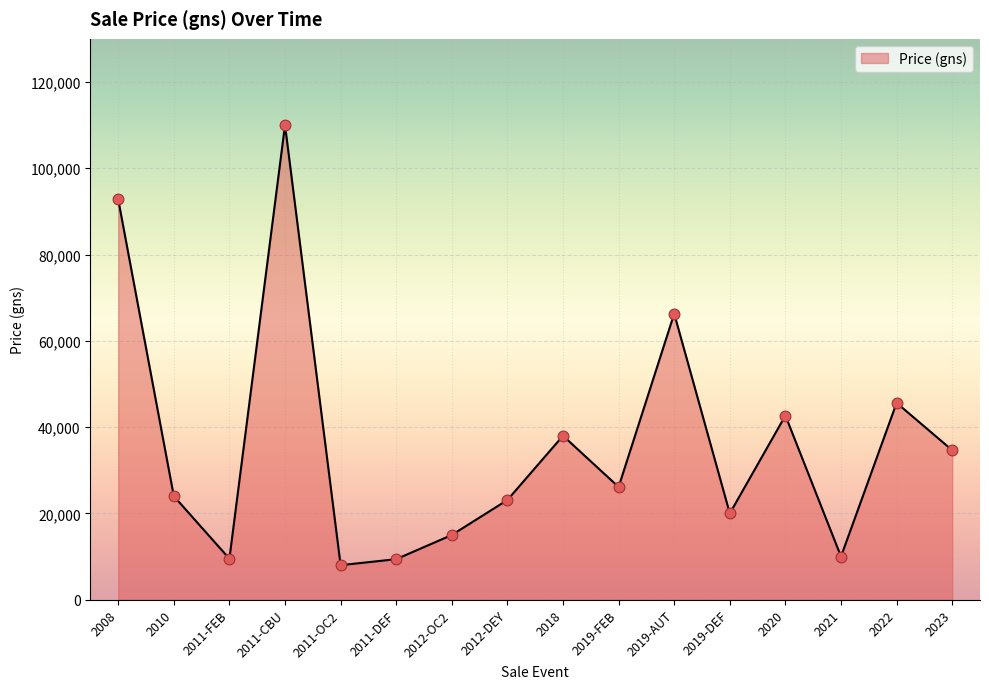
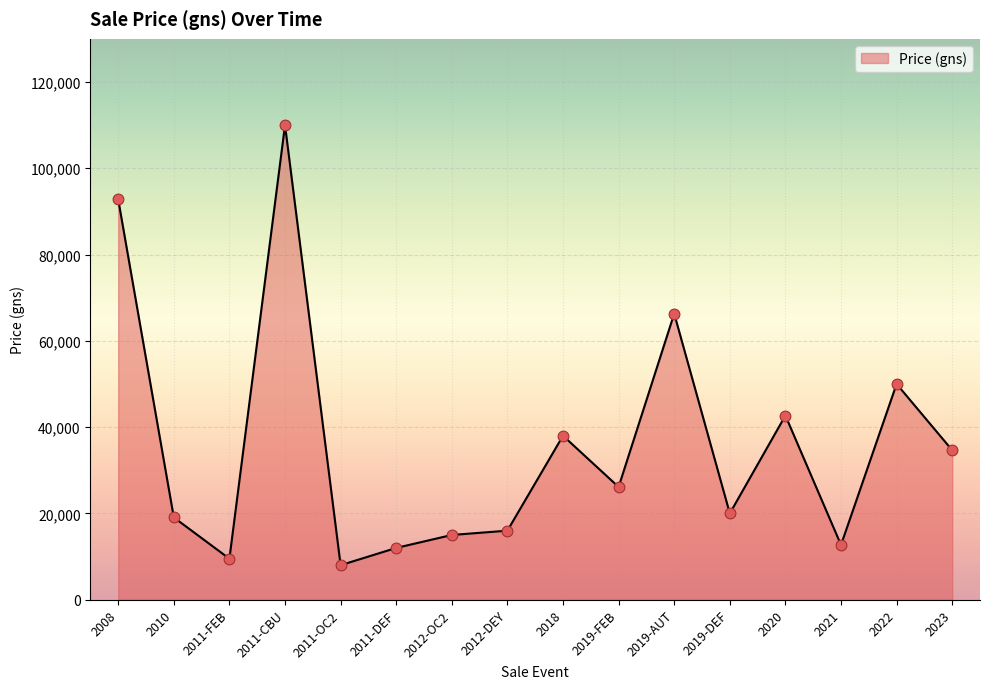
2010: 24,000 -> 19,000
2011-DEF: 9,000 -> 12,000
2012-DEY: 23,000 -> 16,000
2021: 10,000 -> 13,000
2022: 46,000 -> 50,000
